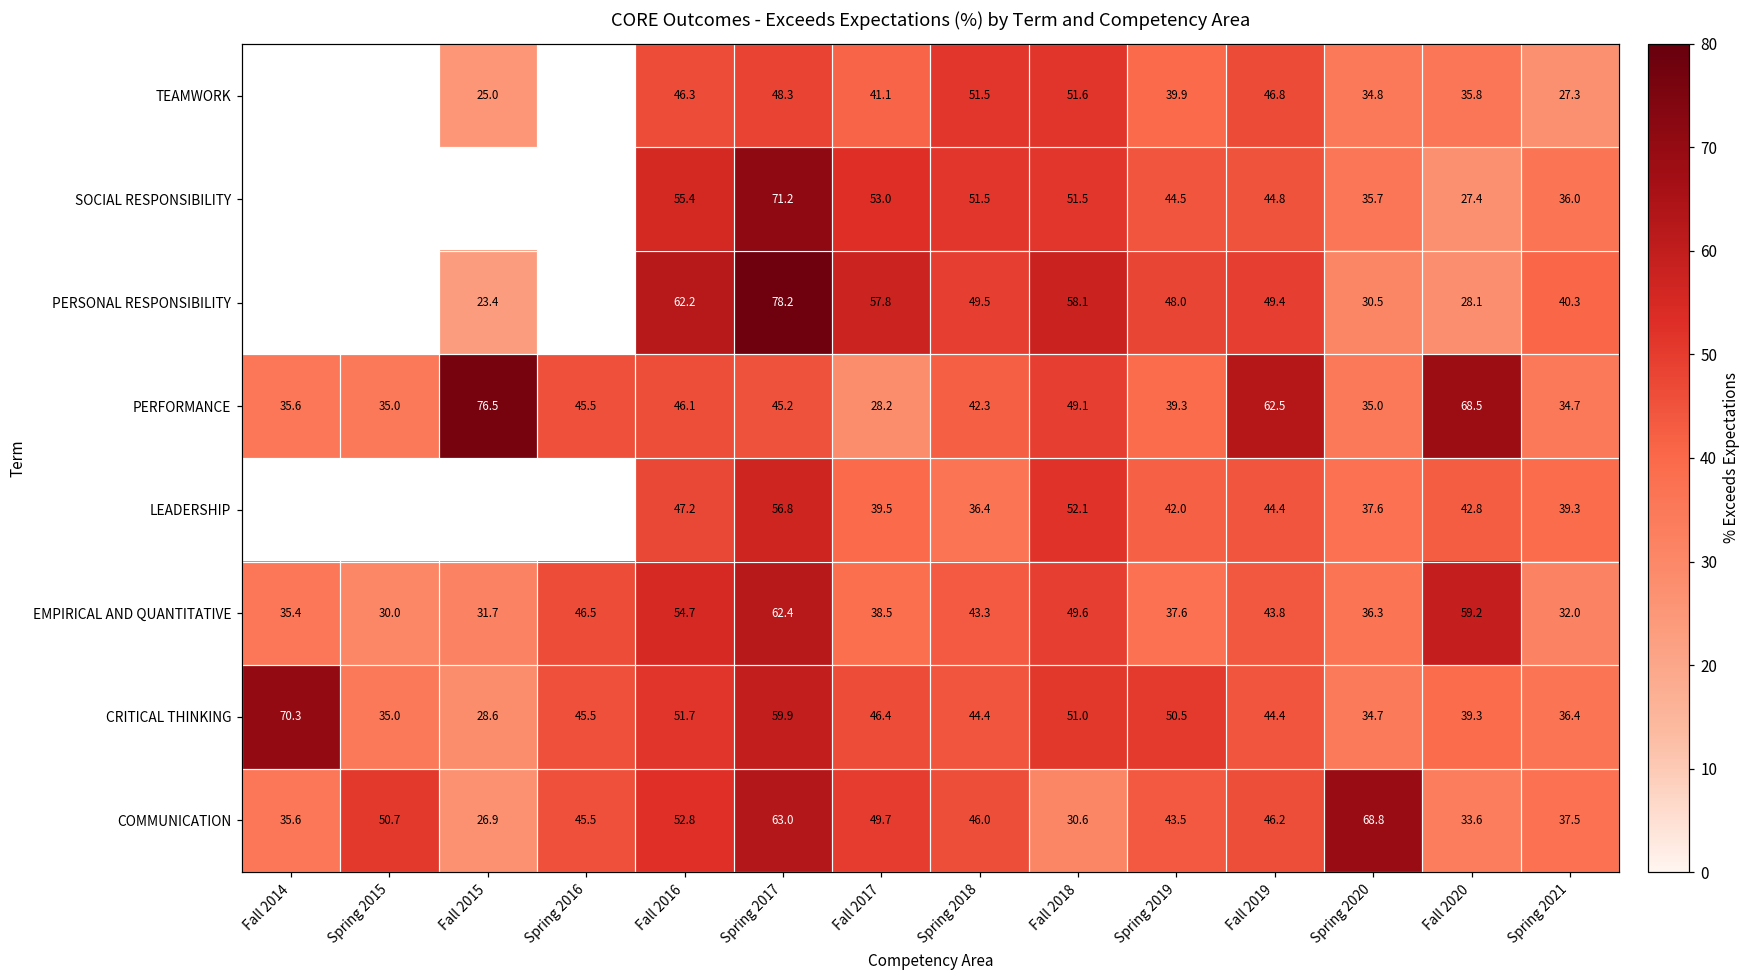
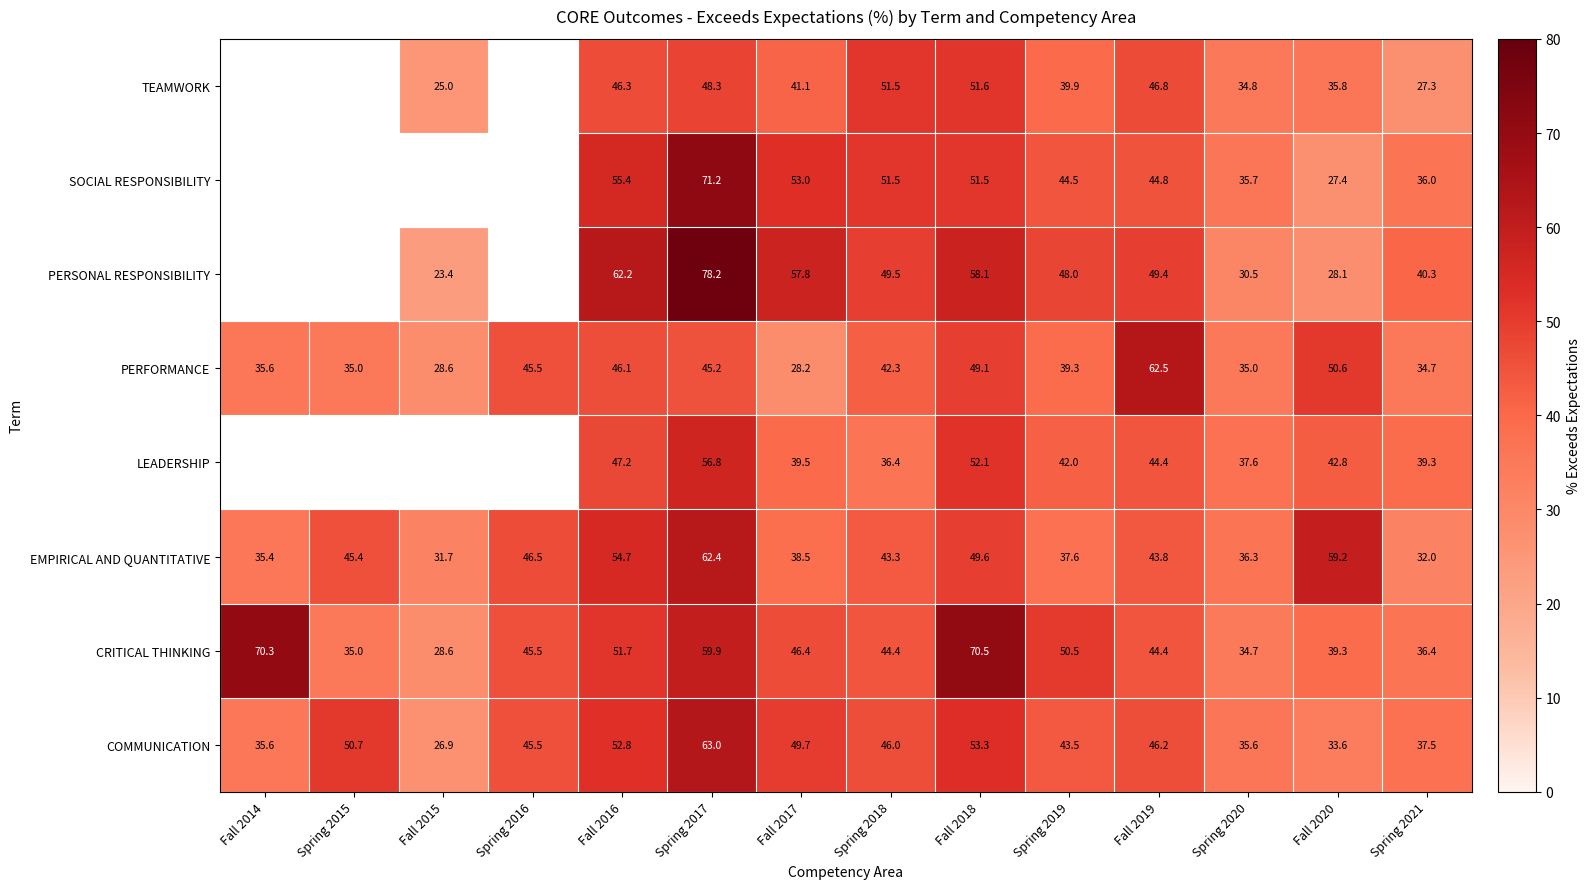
PERFORMANCE, Fall 2015: 76.5 -> 28.6
PERFORMANCE, Fall 2020: 68.5 -> 50.6
EMPIRICAL AND QUANTITATIVE, Spring 2015: 30.0 -> 45.4
CRITICAL THINKING, Fall 2018: 51.0 -> 70.5
COMMUNICATION, Fall 2018: 30.6 -> 53.3
COMMUNICATION, Spring 2020: 68.8 -> 35.6
